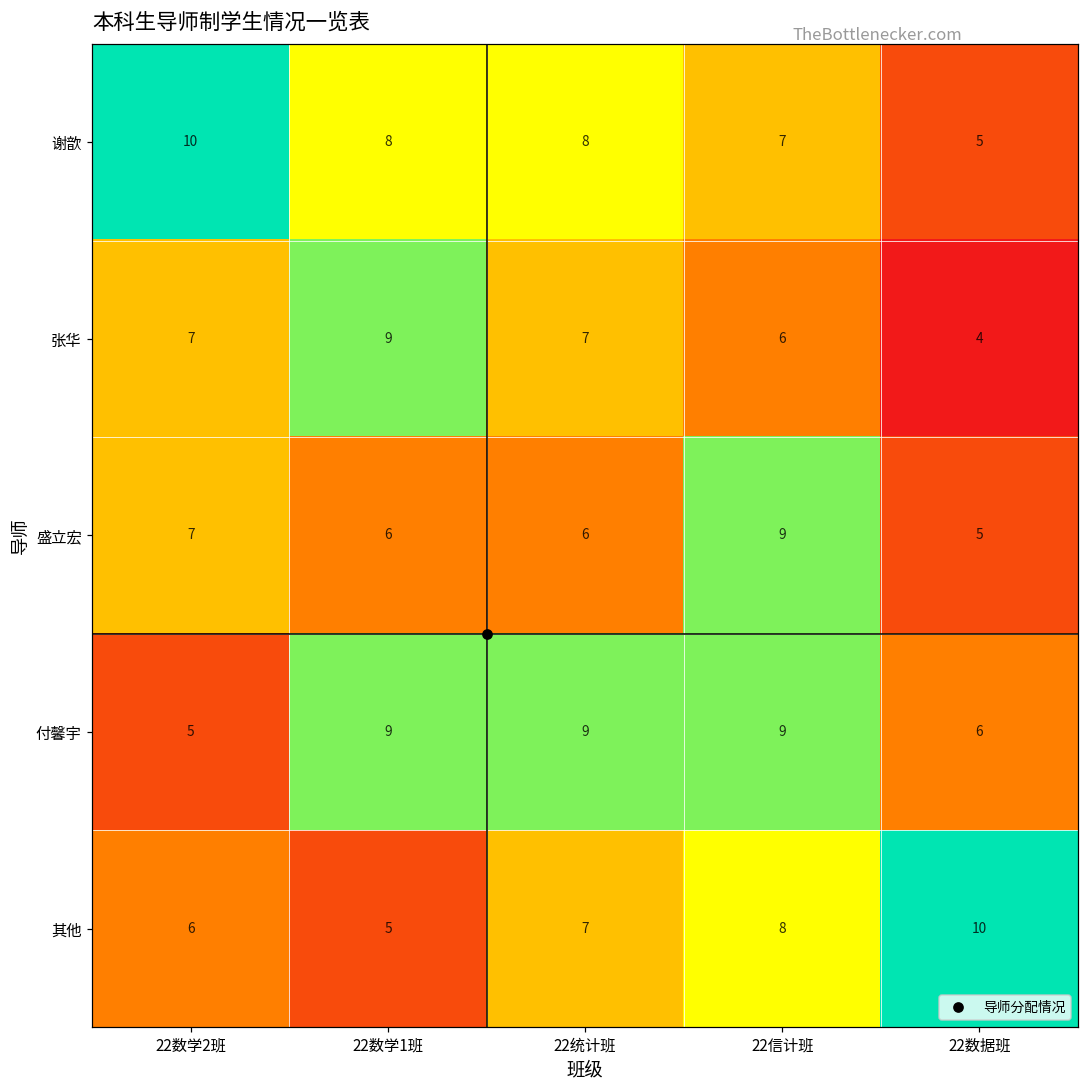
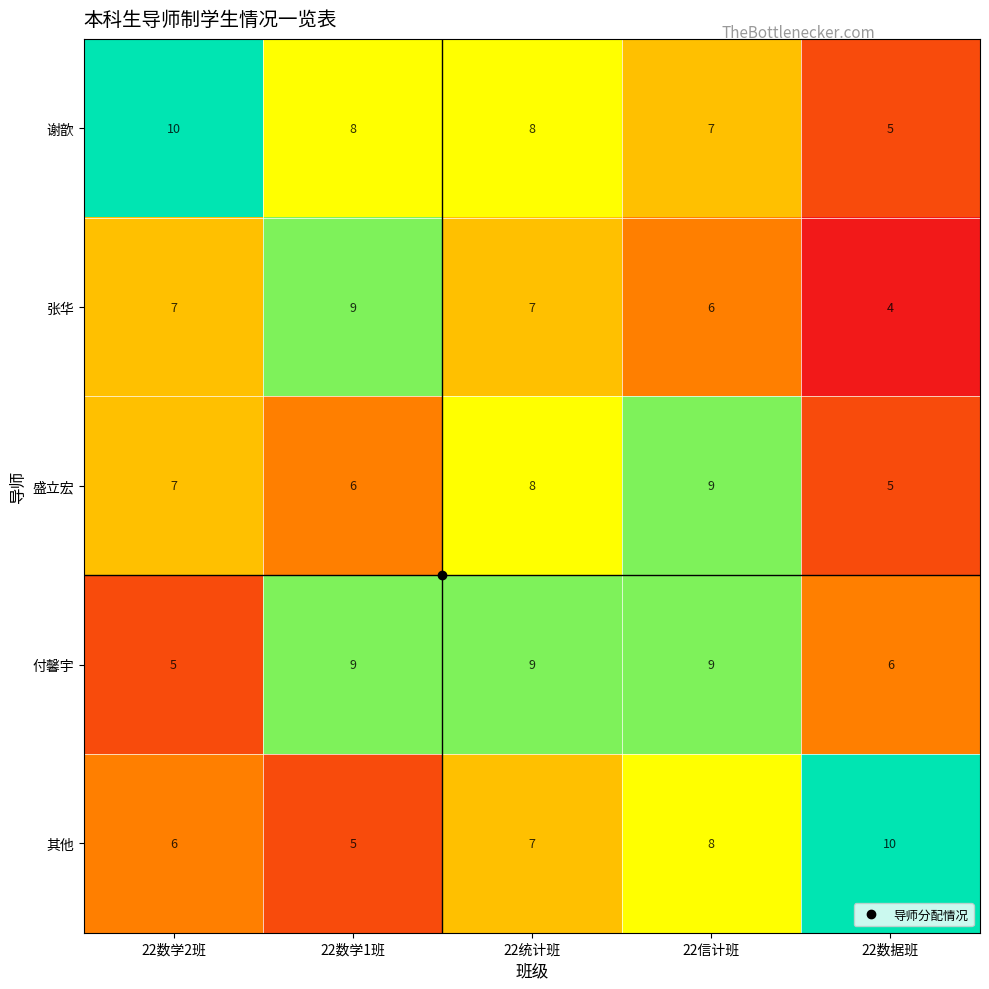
盛立宏, 22统计班: 6 -> 8
